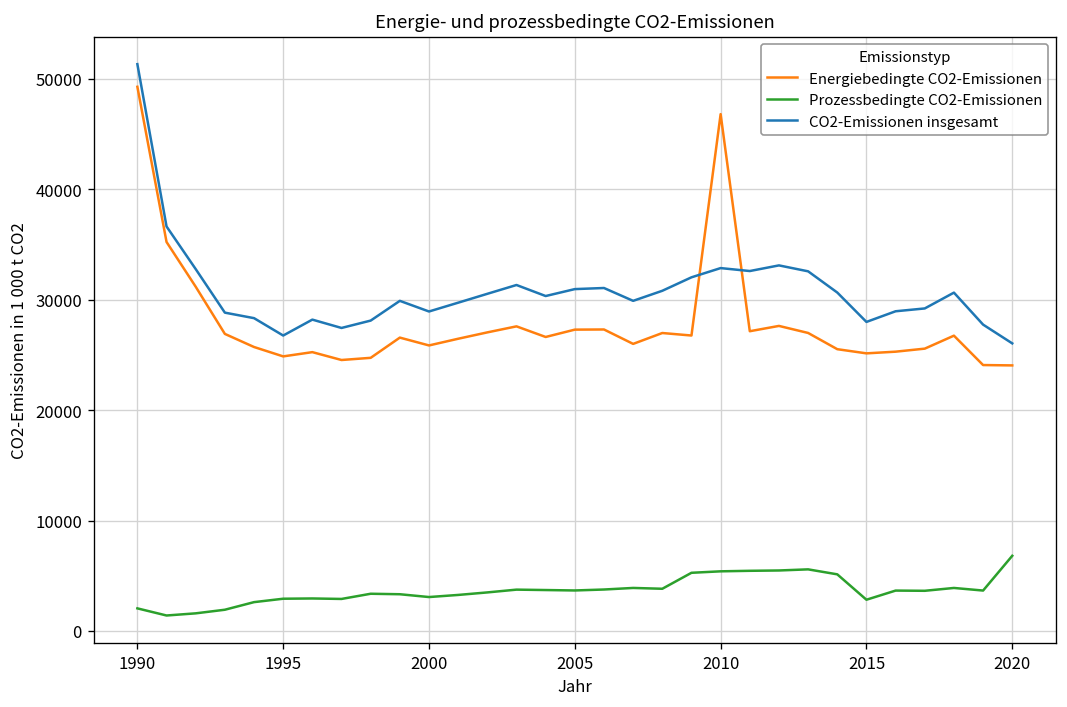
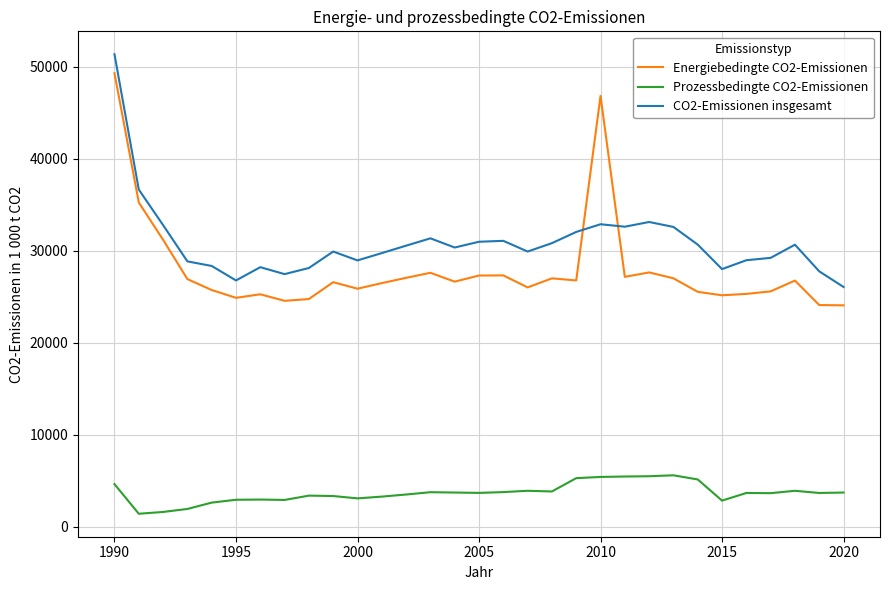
Prozessbedingte CO2-Emissionen, 1990: 2000 -> 5000
Prozessbedingte CO2-Emissionen, 2020: 7000 -> 4000
